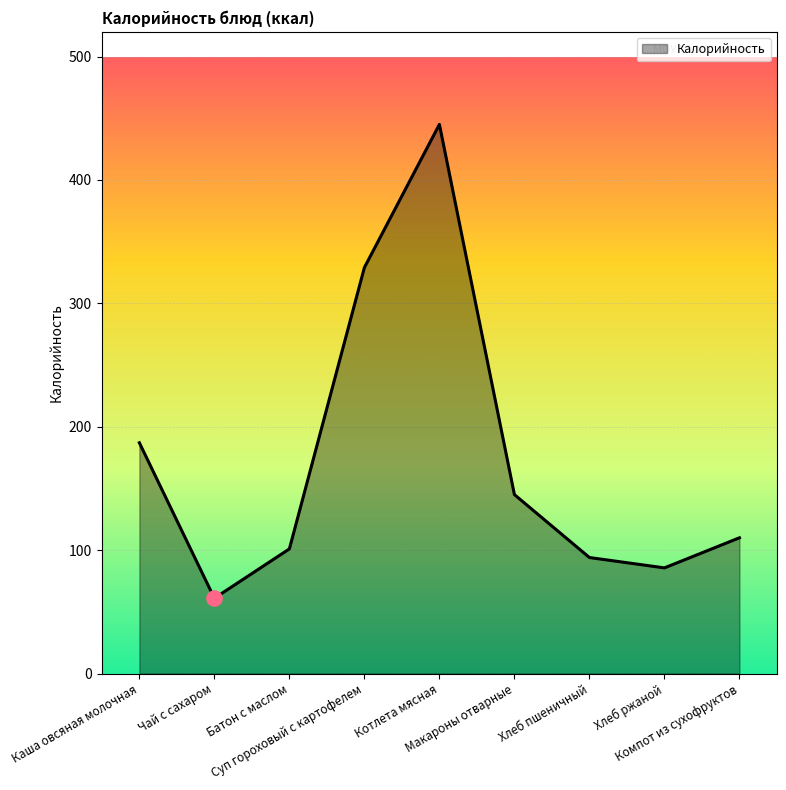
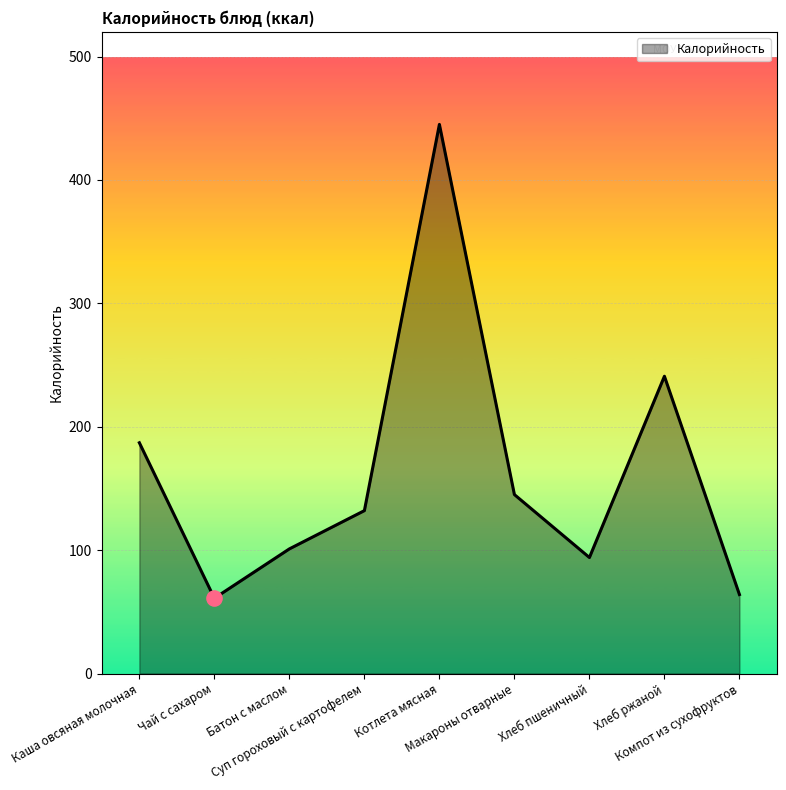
Калорийность, Суп гороховый с картофелем: 329 -> 132
Калорийность, Хлеб ржаной: 86 -> 241
Калорийность, Компот из сухофруктов: 110 -> 64
